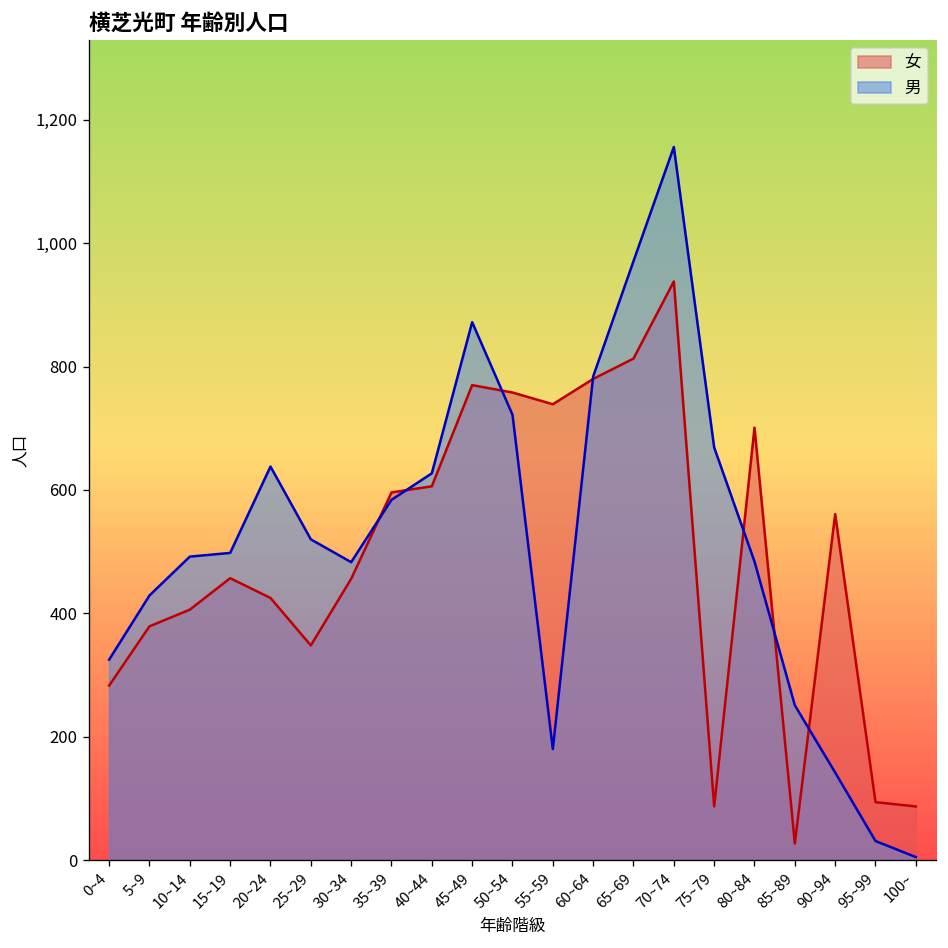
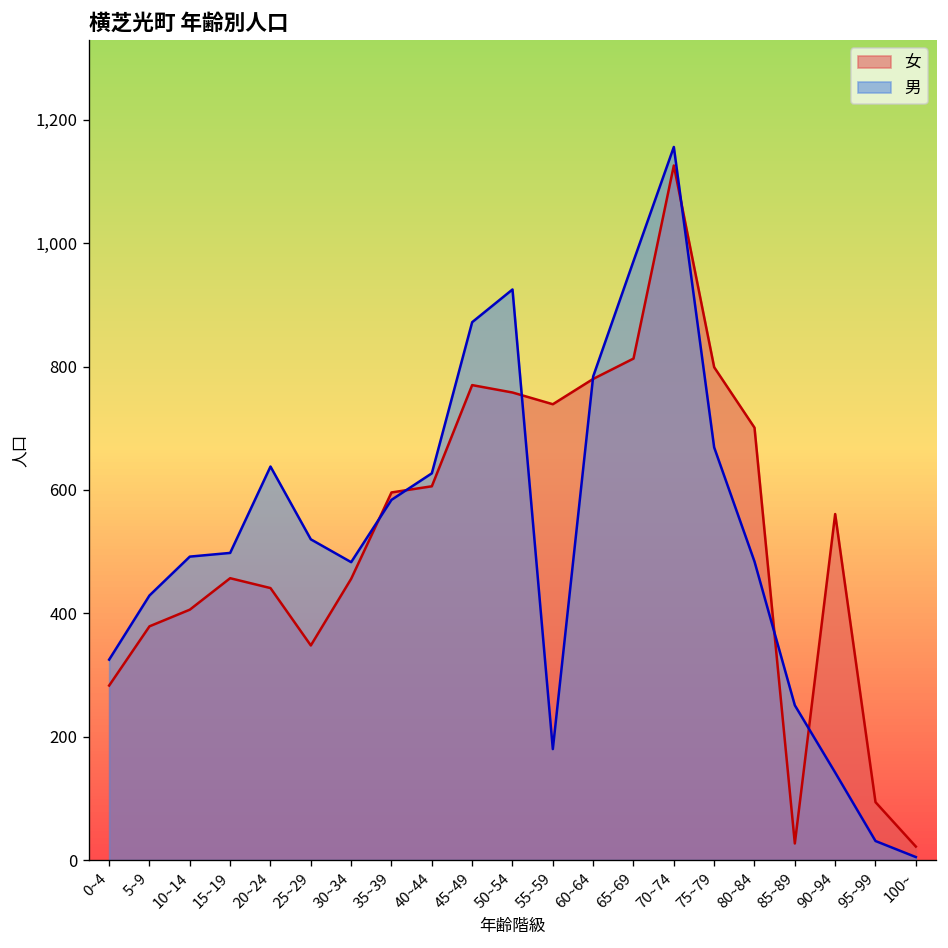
女, 20~24: 430 -> 440
男, 50~54: 720 -> 930
女, 70~74: 940 -> 1,130
女, 75~79: 90 -> 800
女, 100~: 90 -> 20
